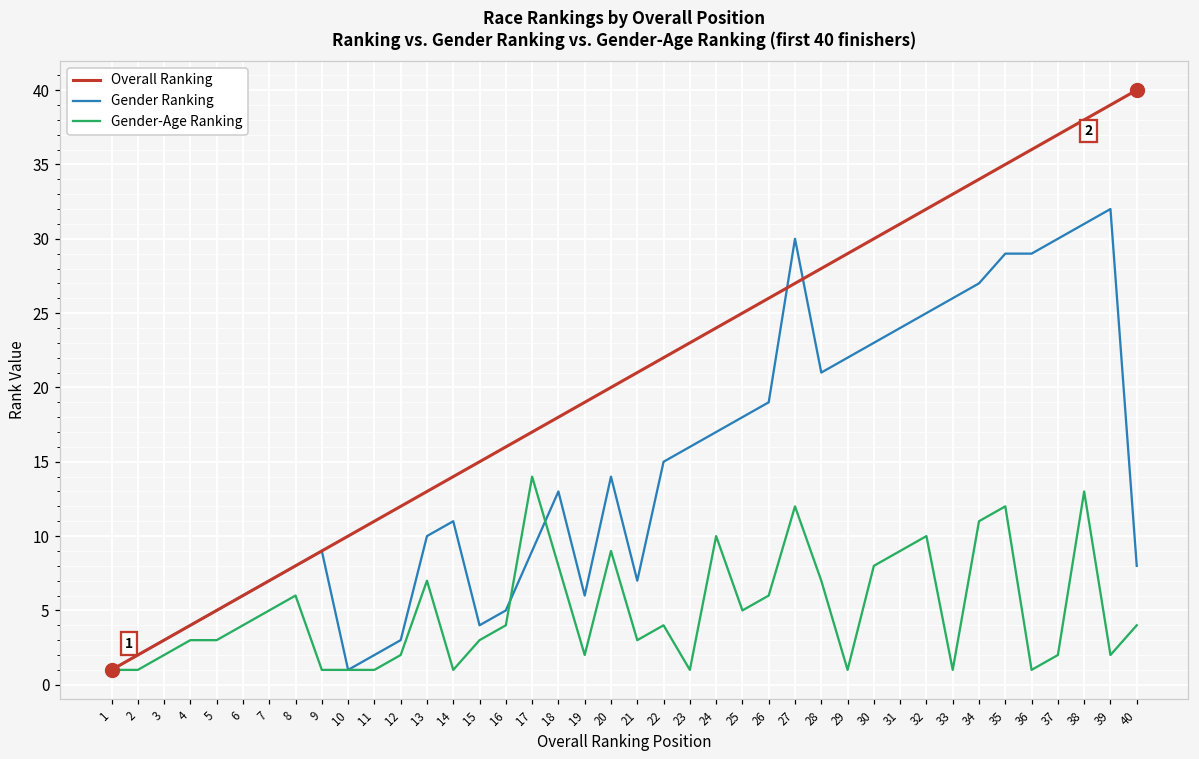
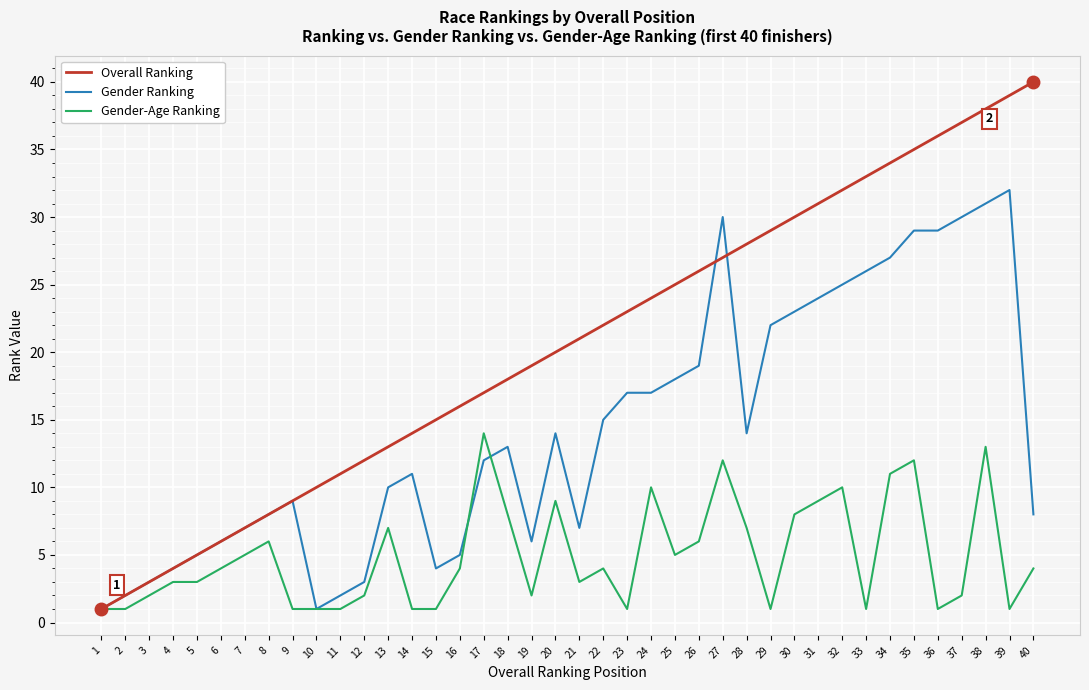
Gender-Age Ranking, 15: 3 -> 1
Gender Ranking, 17: 9 -> 12
Gender Ranking, 23: 16 -> 17
Gender Ranking, 28: 21 -> 14
Gender-Age Ranking, 39: 2 -> 1
